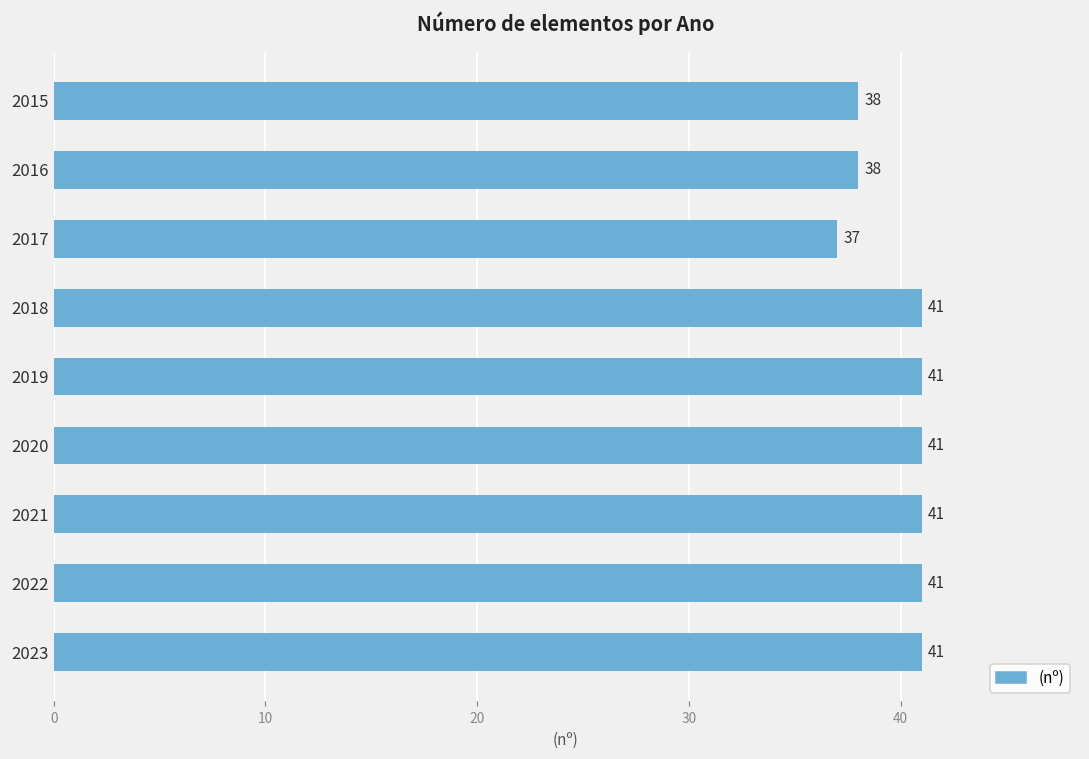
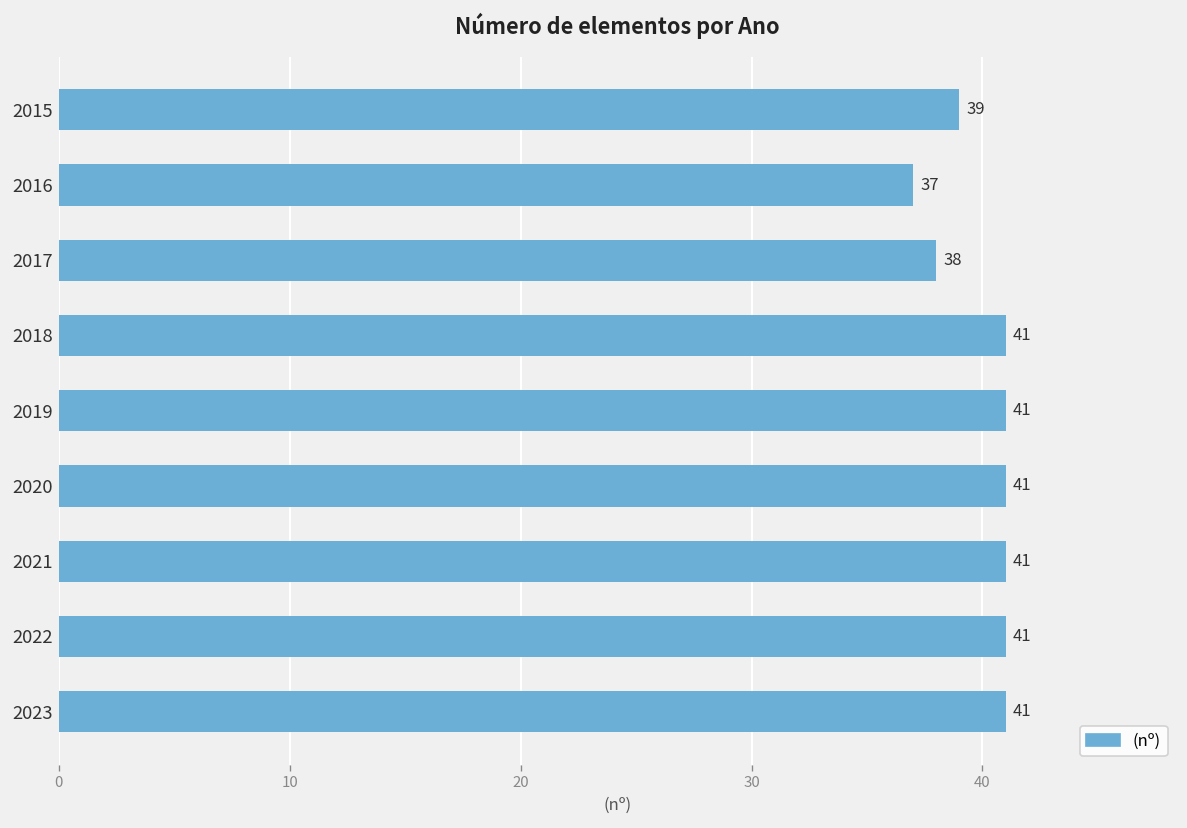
2015: 38 -> 39
2016: 38 -> 37
2017: 37 -> 38
